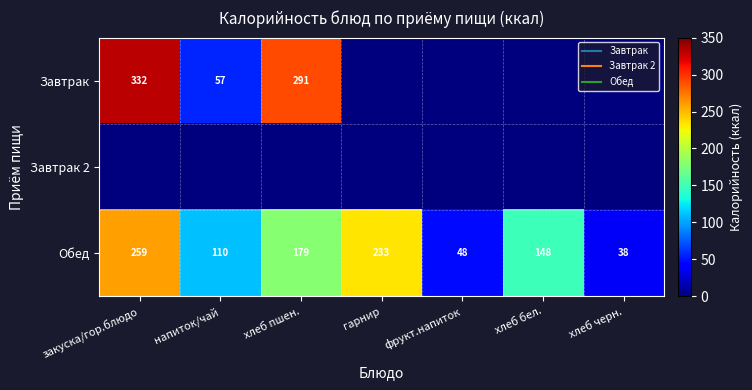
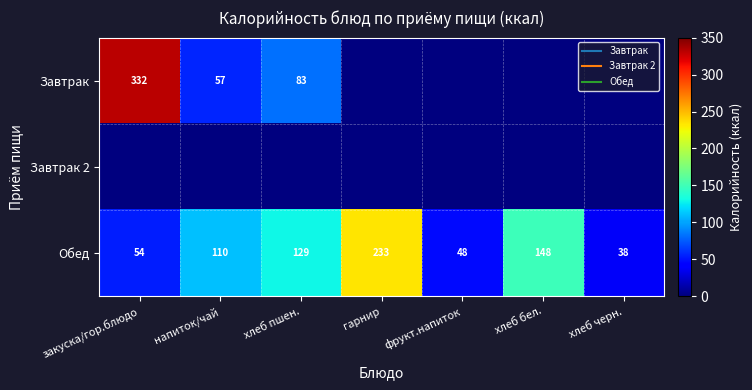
Завтрак, хлеб пшен.: 291 -> 83
Обед, закуска/гор.блюдо: 259 -> 54
Обед, хлеб пшен.: 179 -> 129
